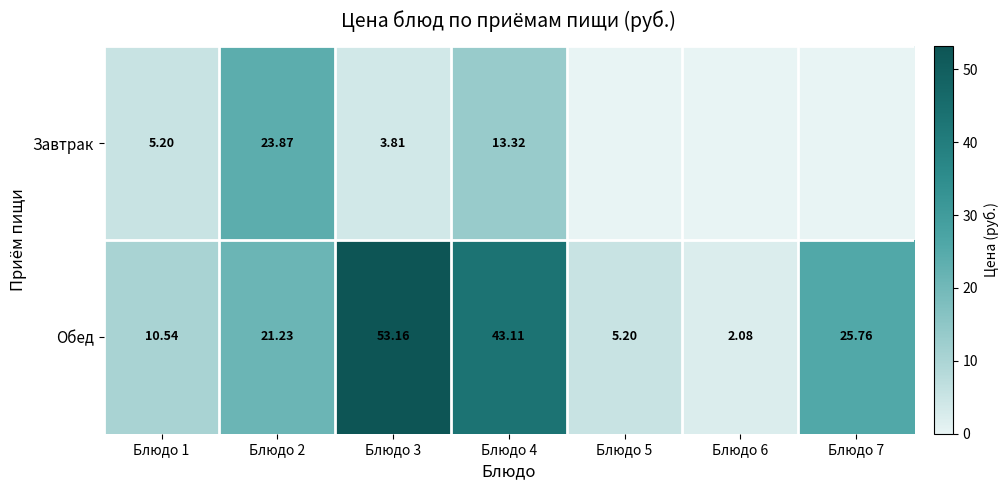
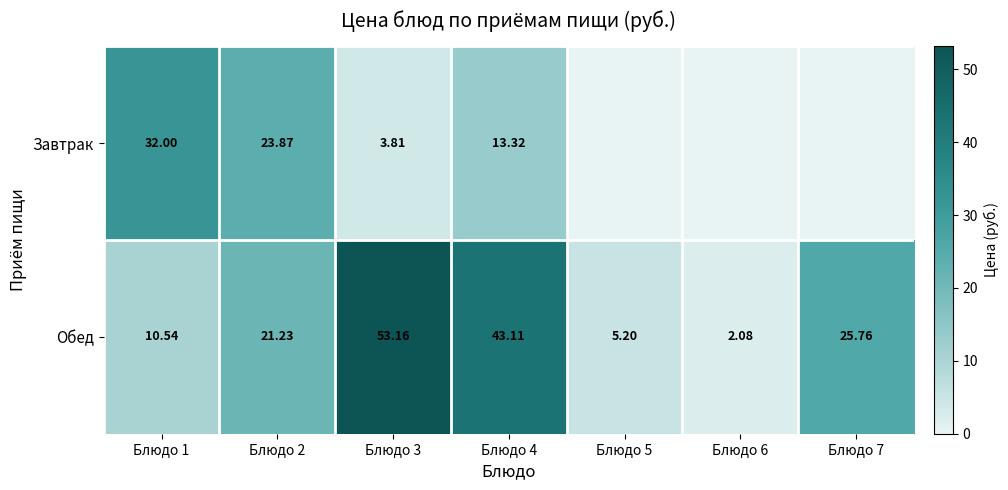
Завтрак, Блюдо 1: 5.20 -> 32.00
